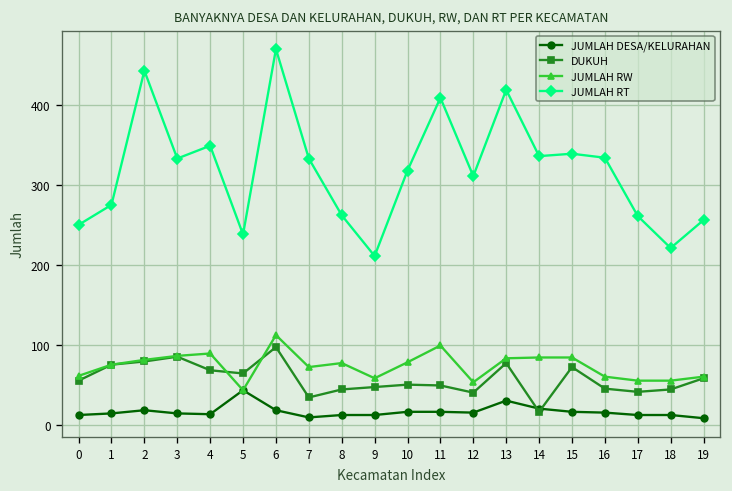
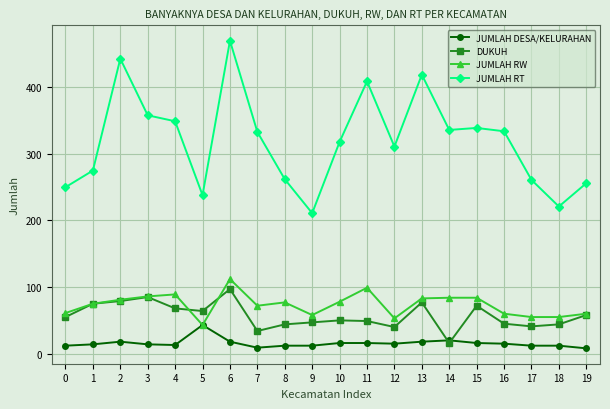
JUMLAH RT, 3: 330 -> 360
JUMLAH DESA/KELURAHAN, 13: 30 -> 20
